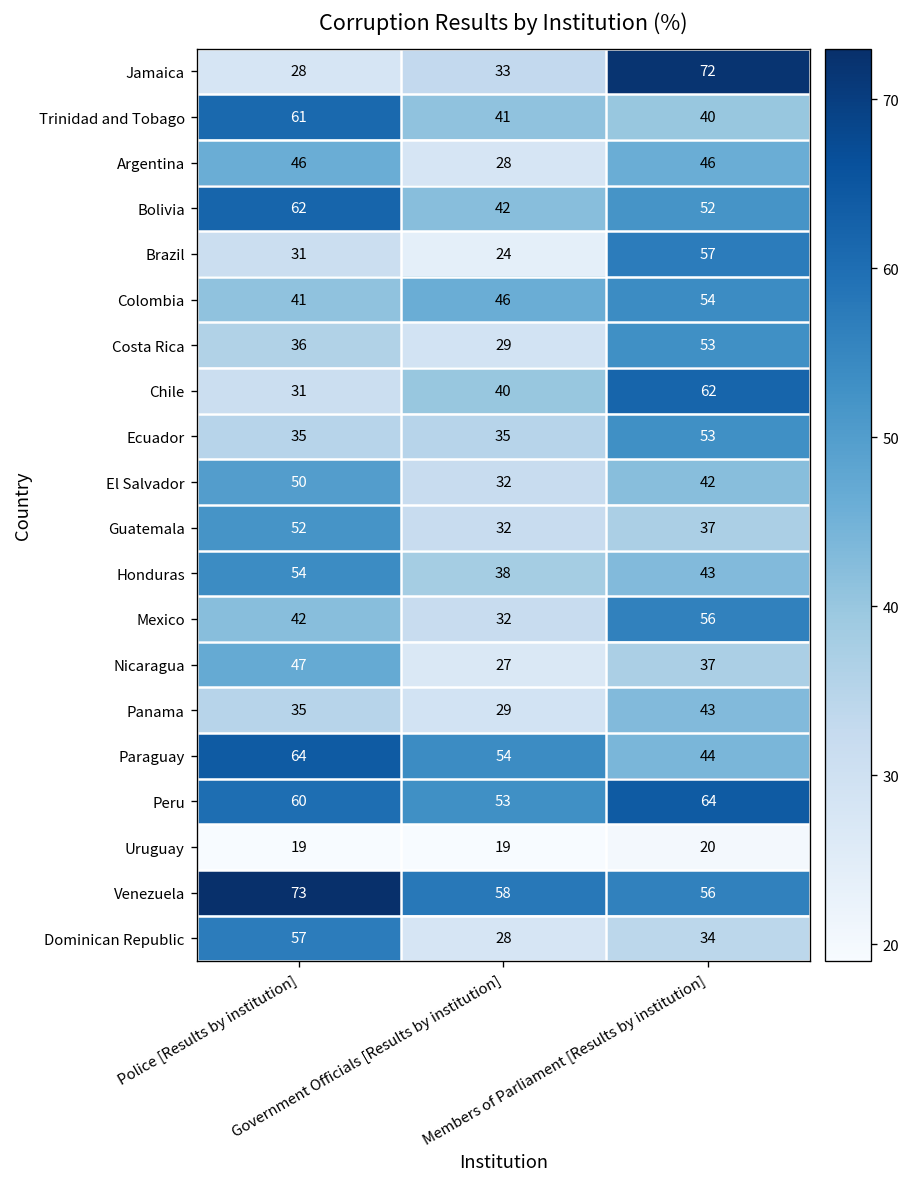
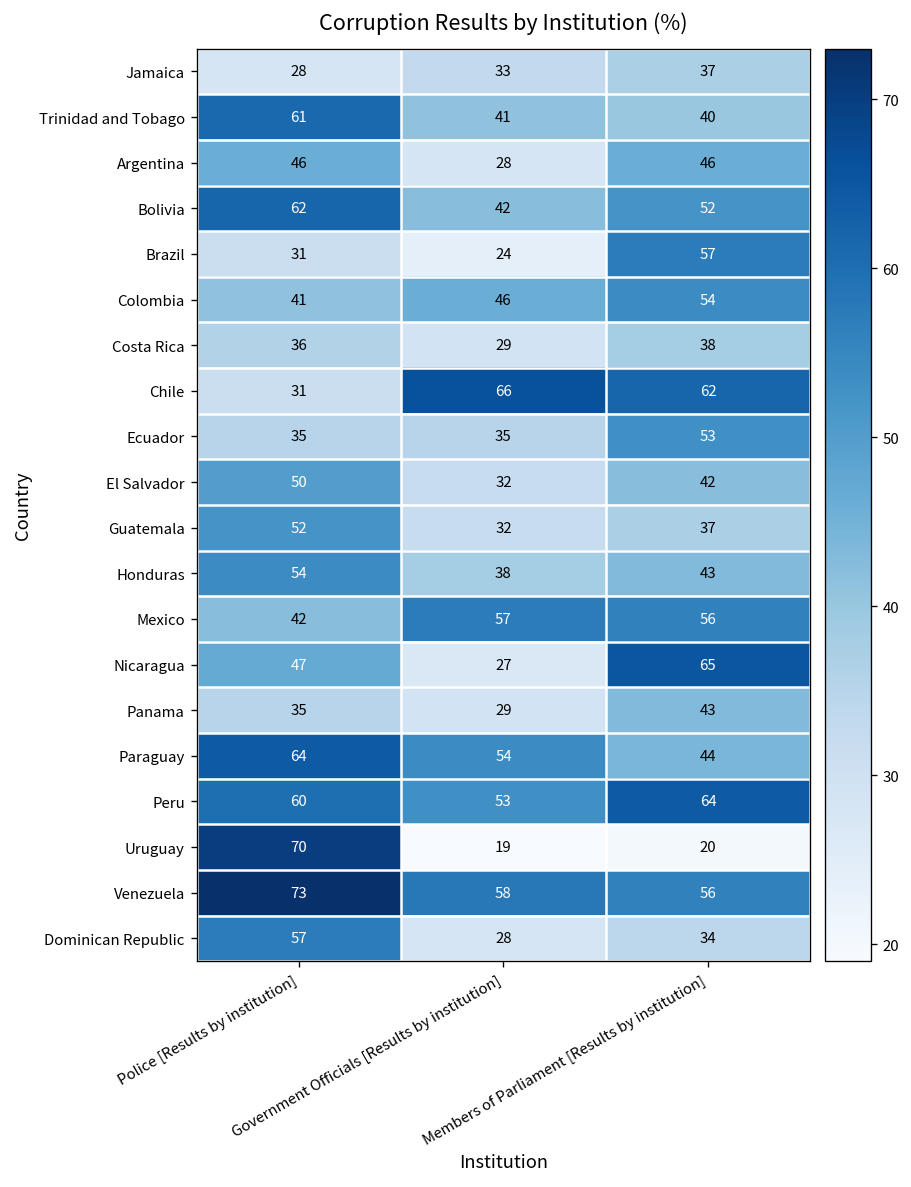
Jamaica, Members of Parliament [Results by institution]: 72 -> 37
Costa Rica, Members of Parliament [Results by institution]: 53 -> 38
Chile, Government Officials [Results by institution]: 40 -> 66
Mexico, Government Officials [Results by institution]: 32 -> 57
Nicaragua, Members of Parliament [Results by institution]: 37 -> 65
Uruguay, Police [Results by institution]: 19 -> 70
